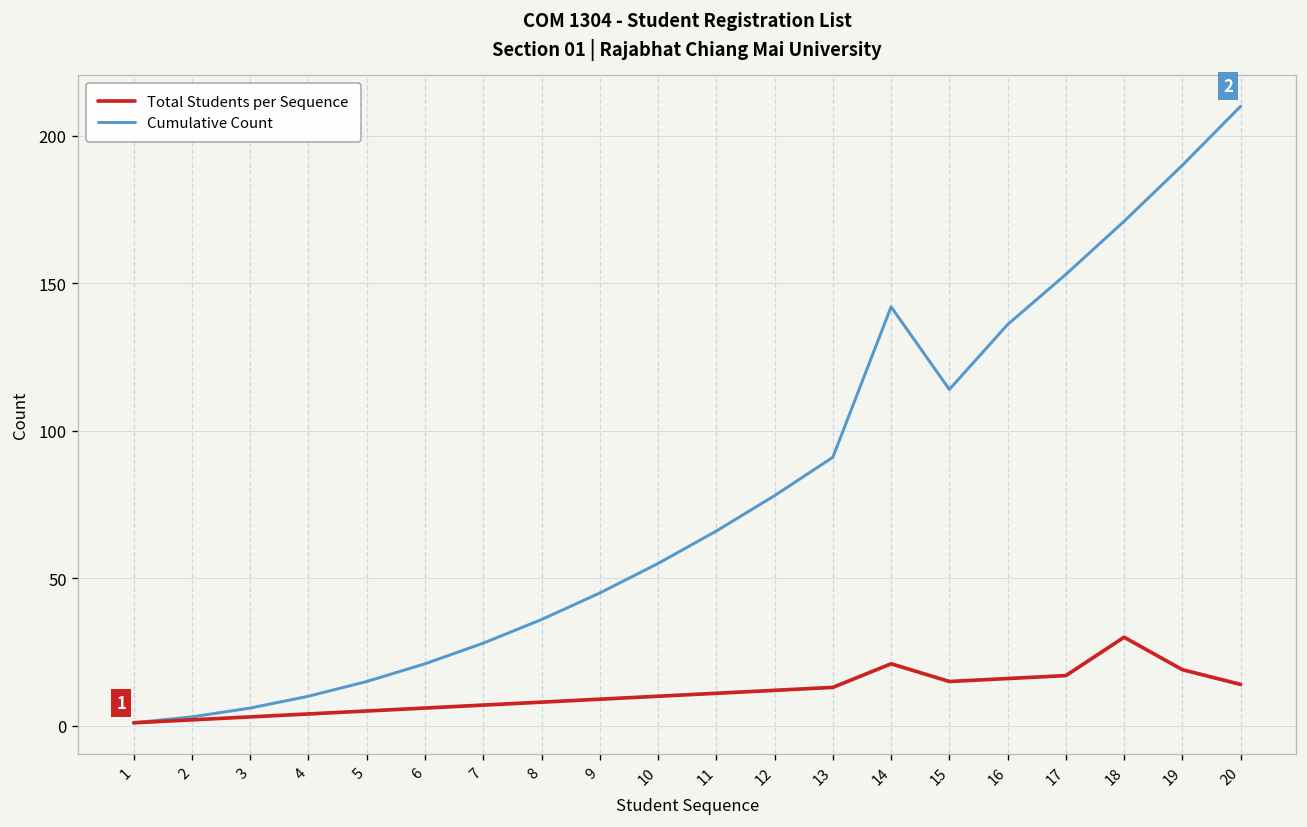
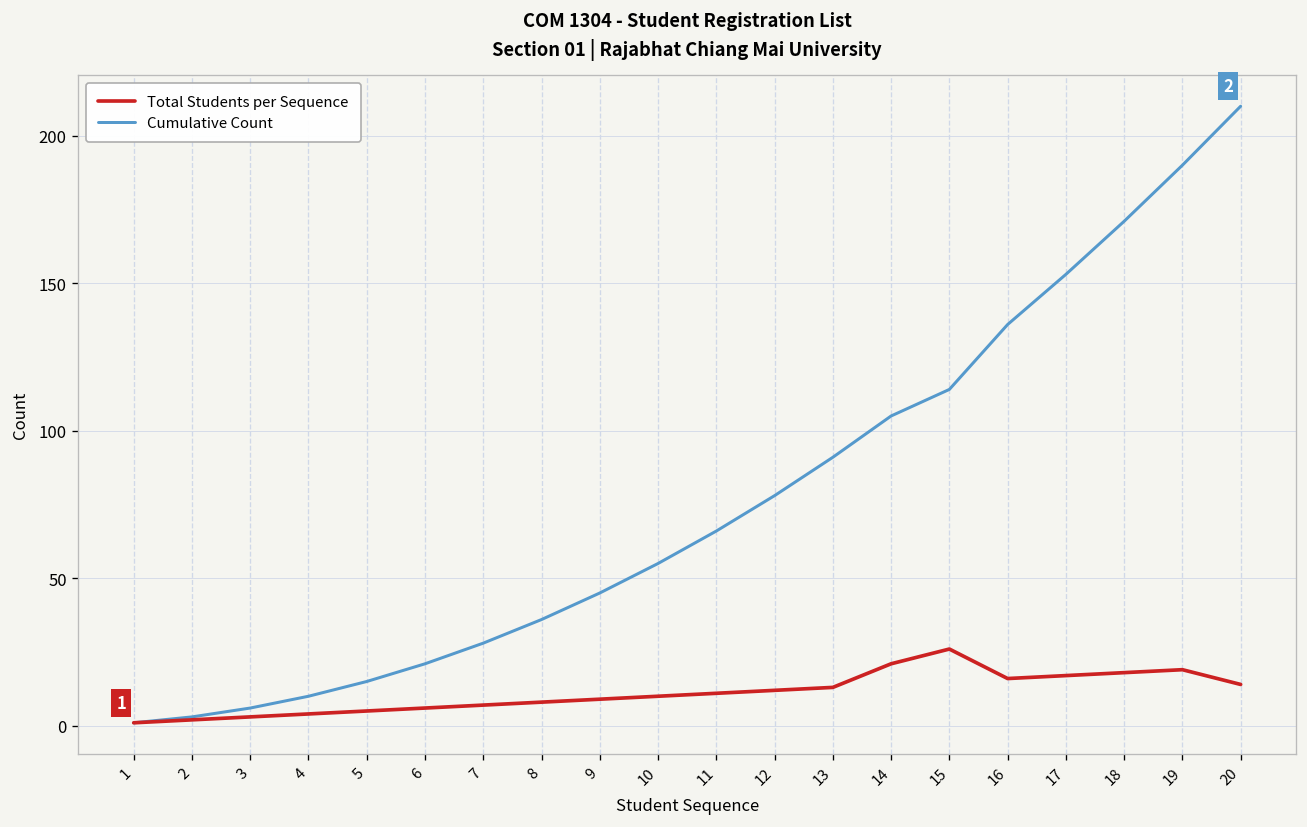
Cumulative Count, 14: 142 -> 105
Total Students per Sequence, 15: 15 -> 26
Total Students per Sequence, 18: 30 -> 18
